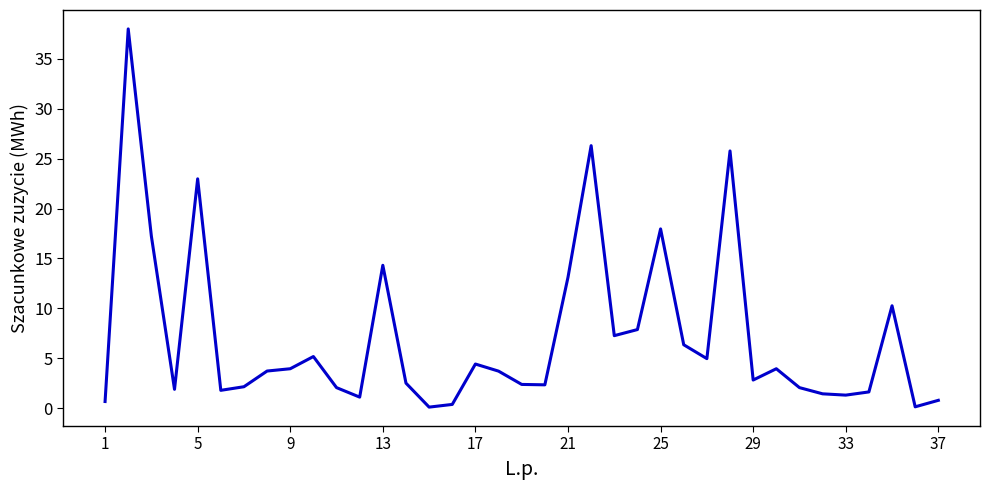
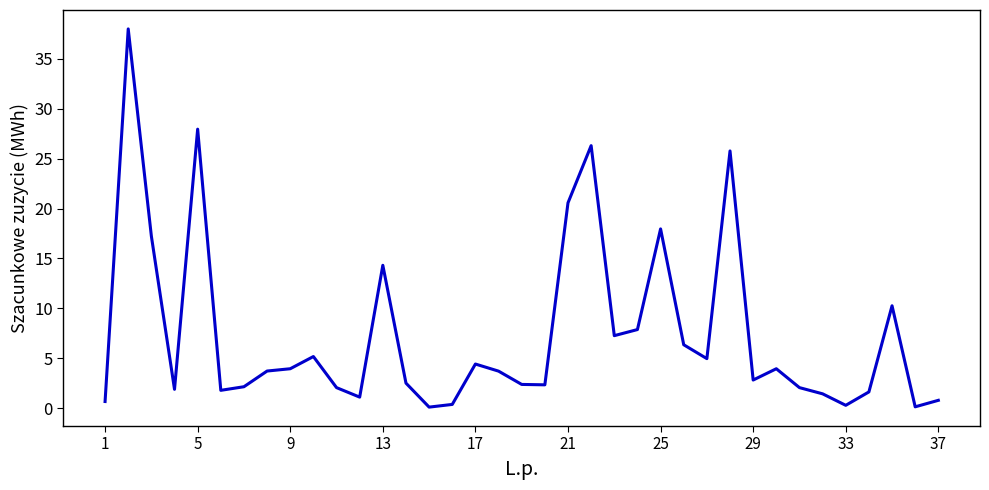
5: 23 -> 28
21: 13 -> 21
33: 1 -> 0
